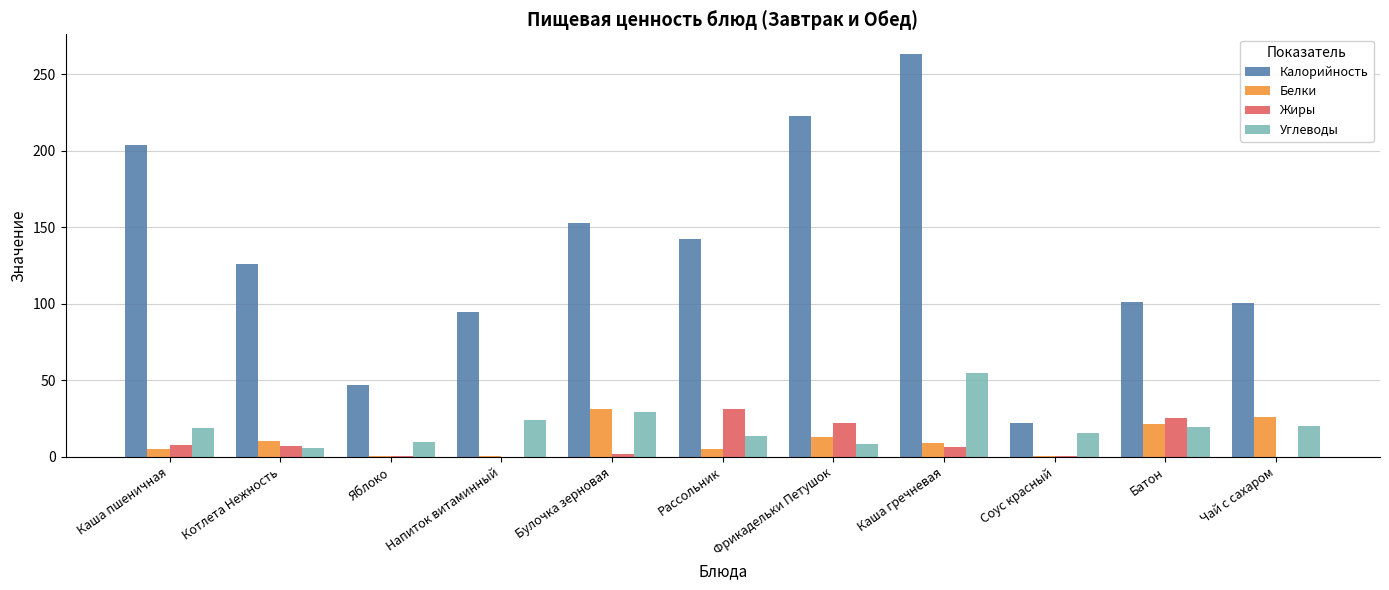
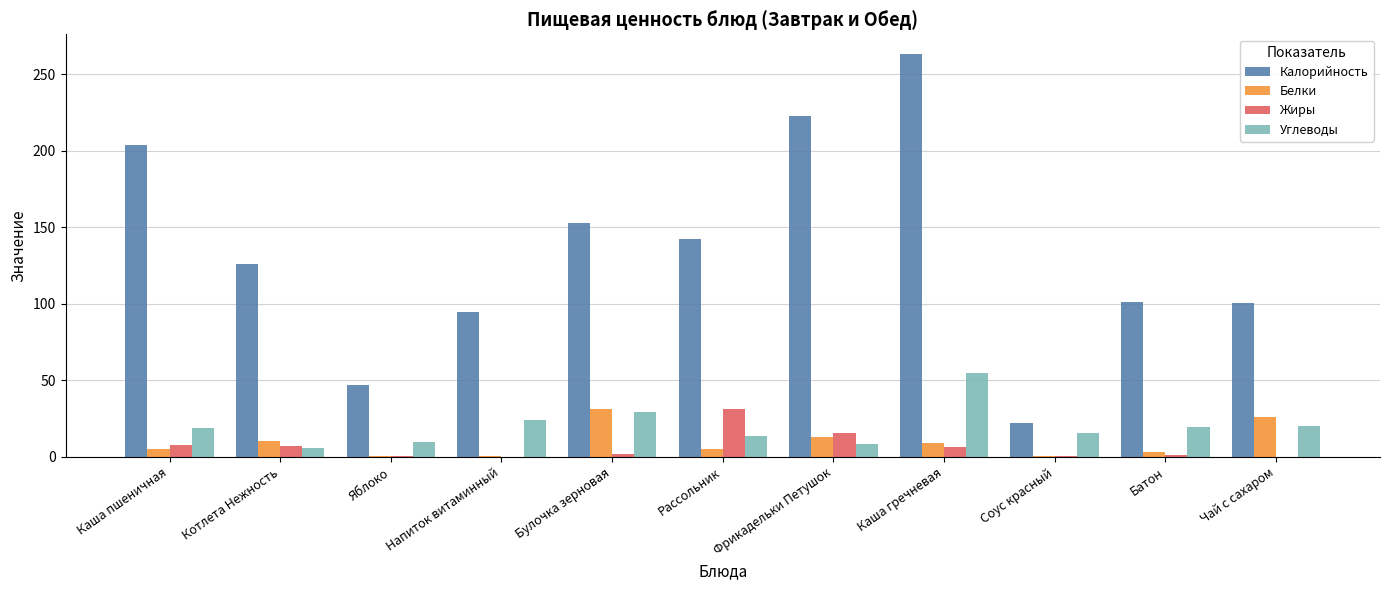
Жиры, Фрикадельки Петушок: 22 -> 15
Белки, Батон: 22 -> 3
Жиры, Батон: 26 -> 1
